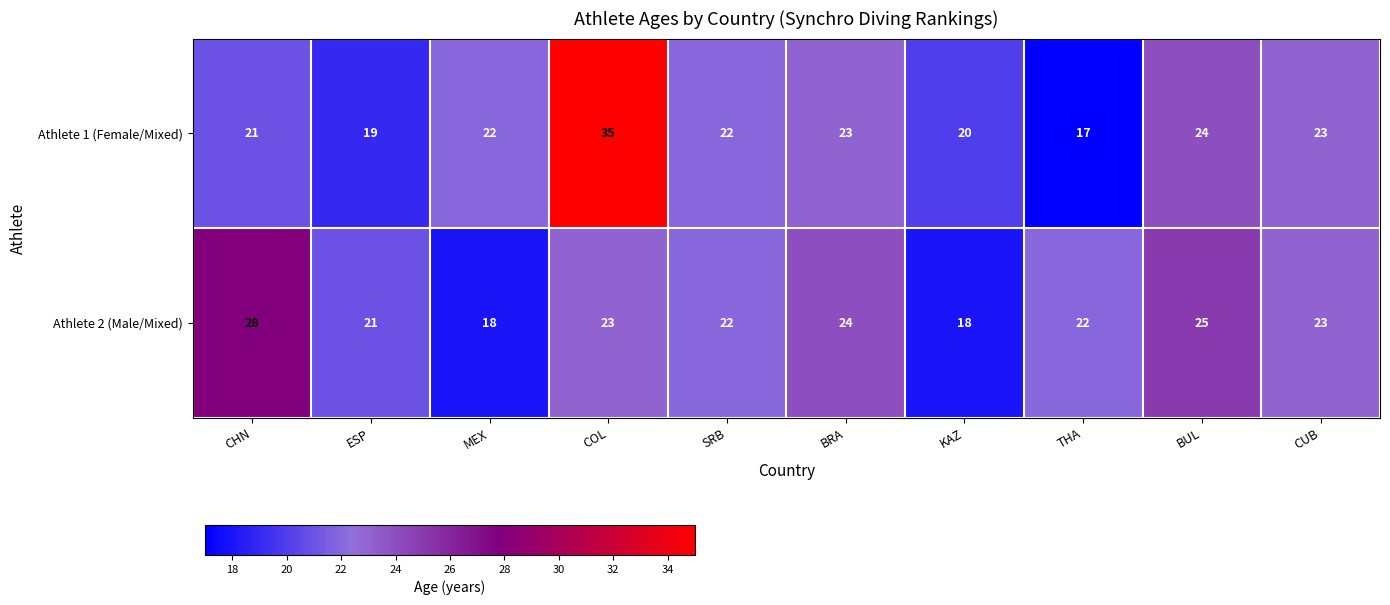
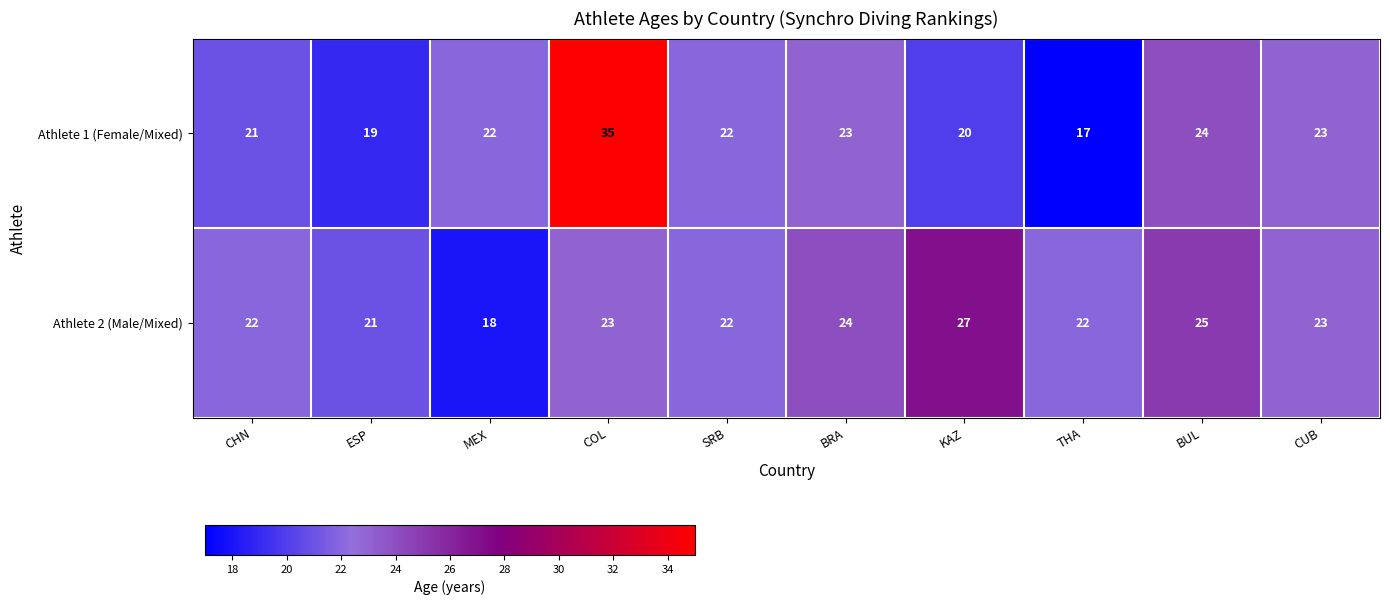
Athlete 2 (Male/Mixed), CHN: 28 -> 22
Athlete 2 (Male/Mixed), KAZ: 18 -> 27
